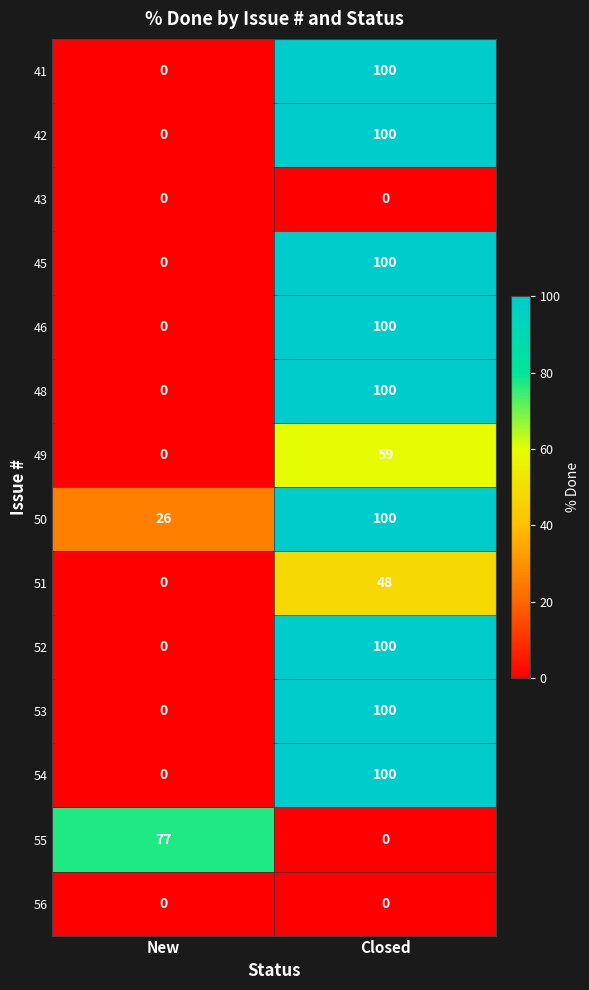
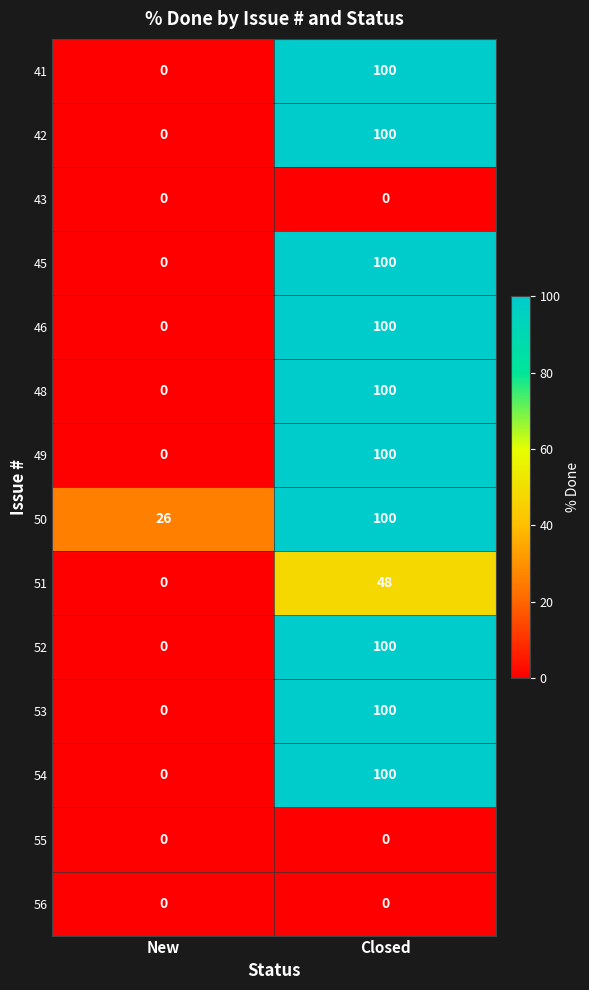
49, Closed: 59 -> 100
55, New: 77 -> 0
